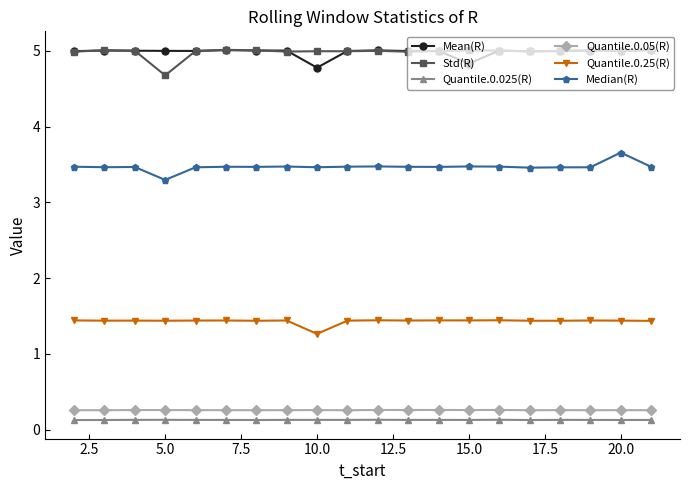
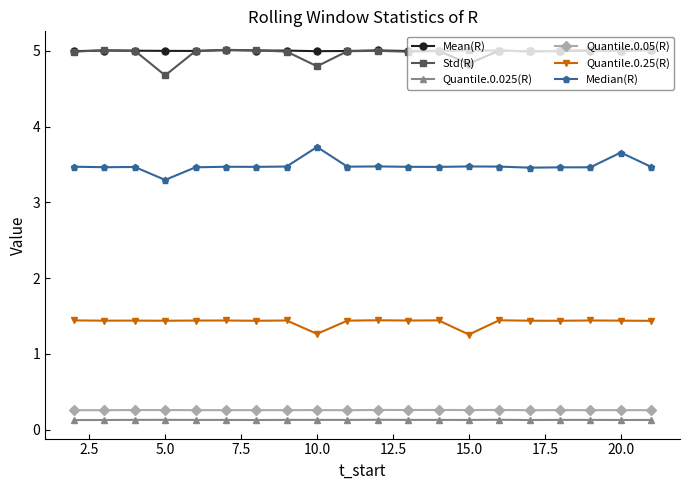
Mean(R), 10.0: 4.8 -> 5.0
Std(R), 10.0: 5.0 -> 4.8
Median(R), 10.0: 3.5 -> 3.7
Quantile.0.25(R), 15.0: 1.4 -> 1.3
